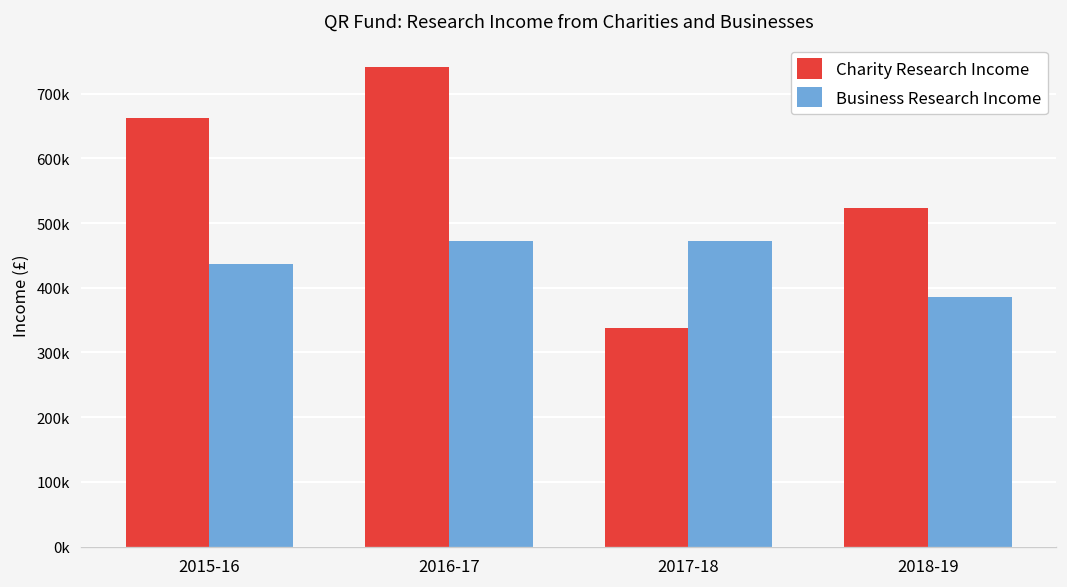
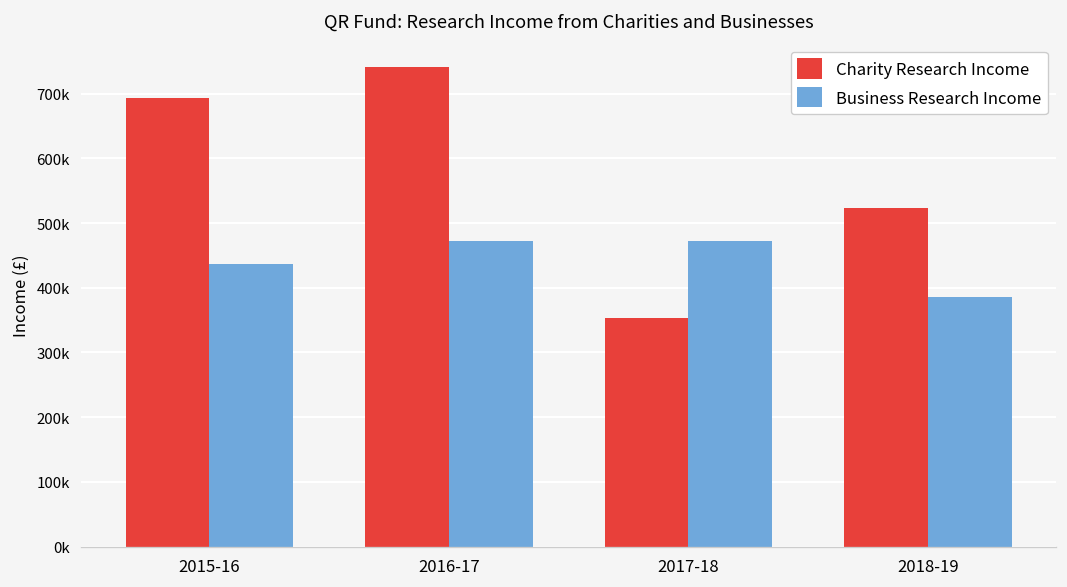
Charity Research Income, 2015-16: 660000 -> 690000
Charity Research Income, 2017-18: 340000 -> 350000
